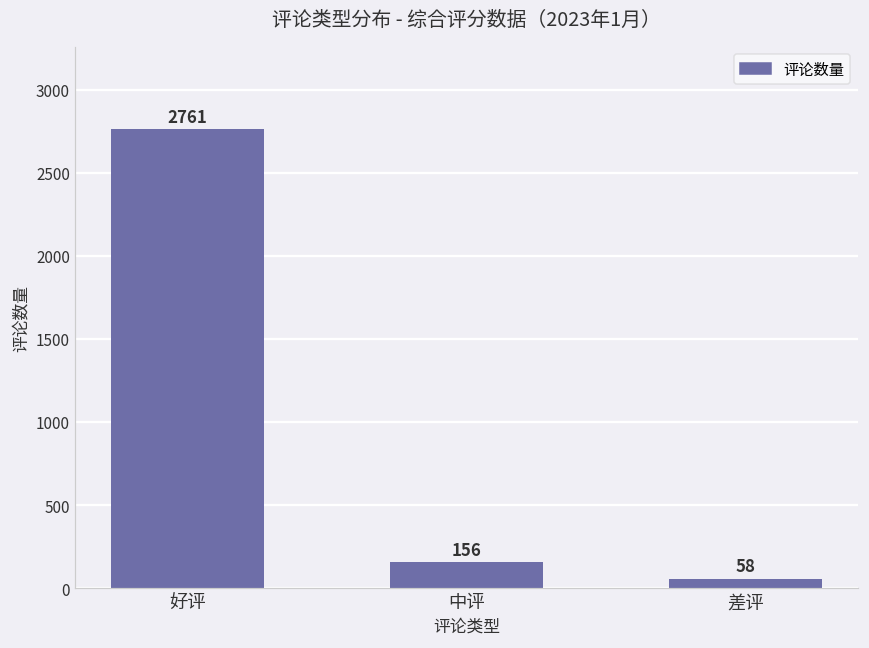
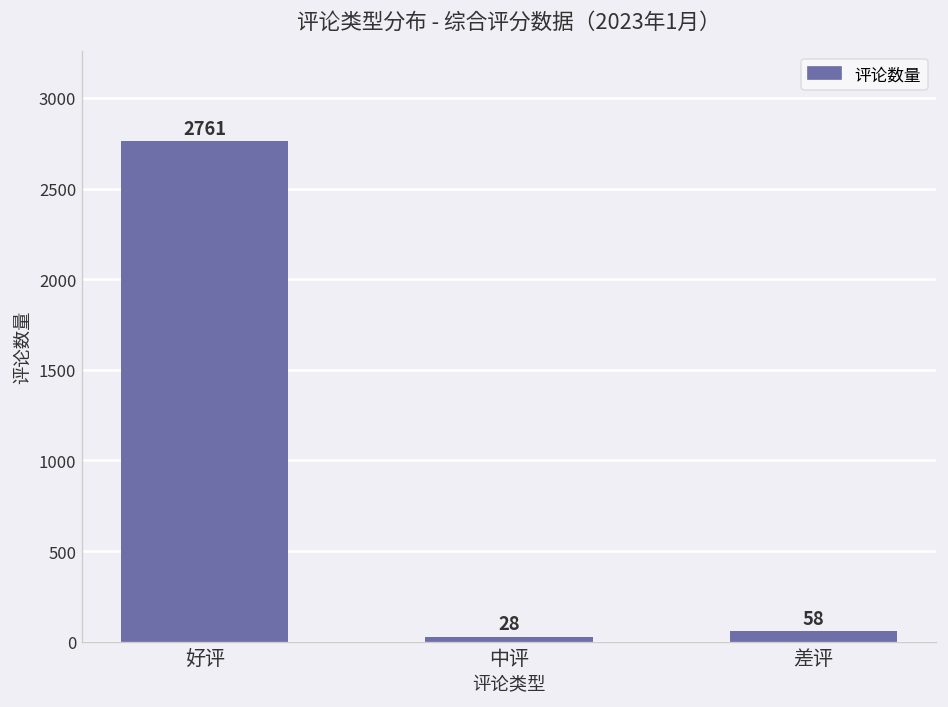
中评: 156 -> 28
